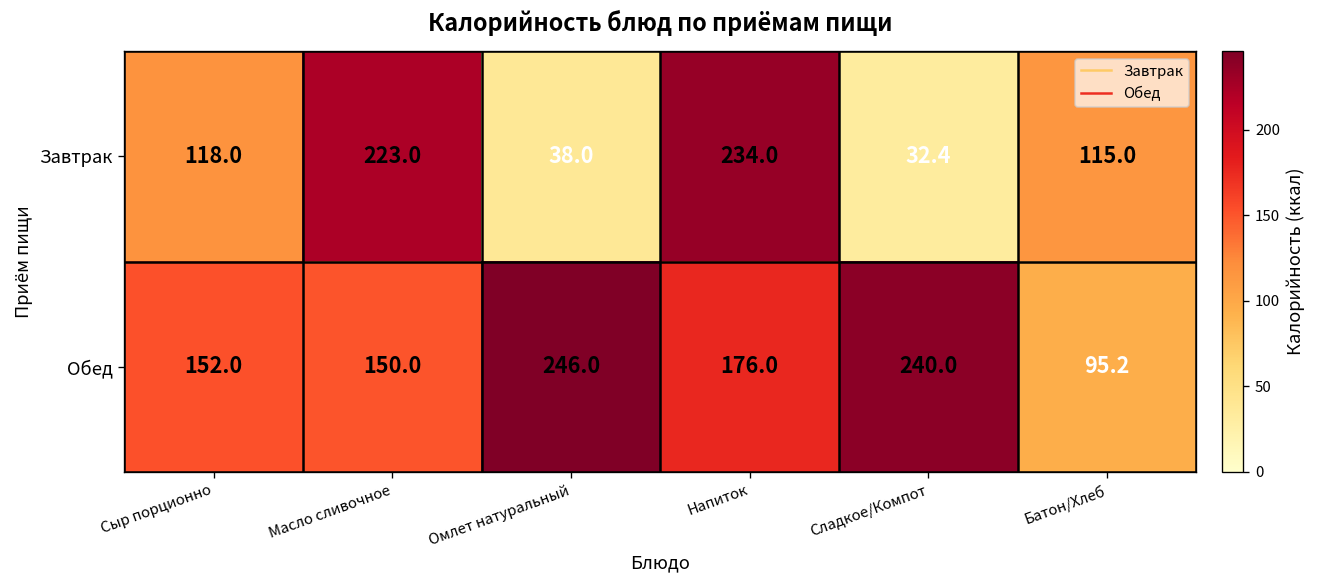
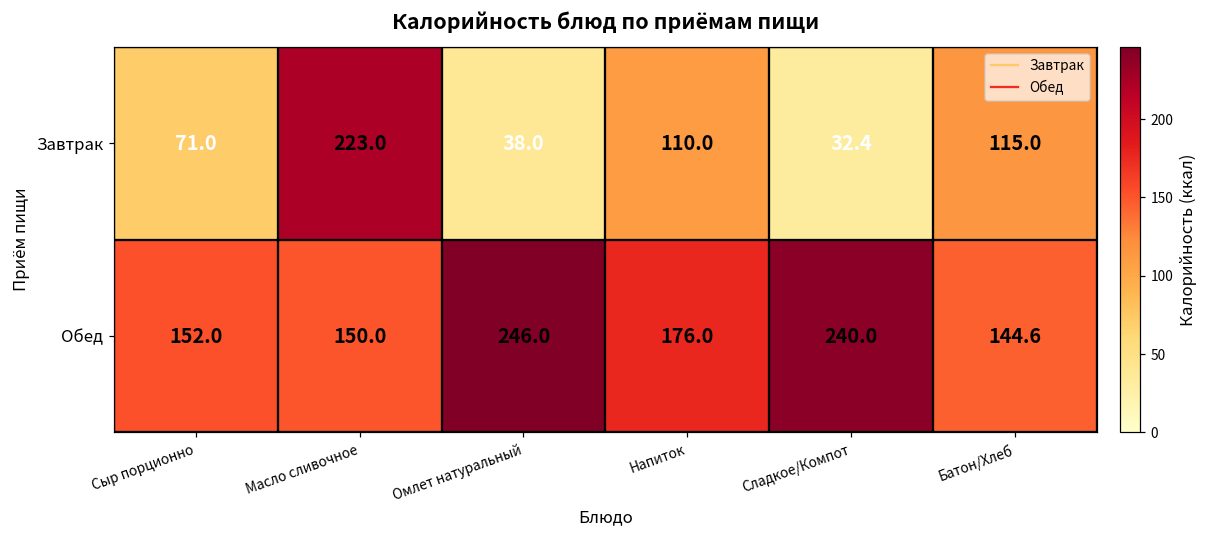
Завтрак, Сыр порционно: 118.0 -> 71.0
Завтрак, Напиток: 234.0 -> 110.0
Обед, Батон/Хлеб: 95.2 -> 144.6
